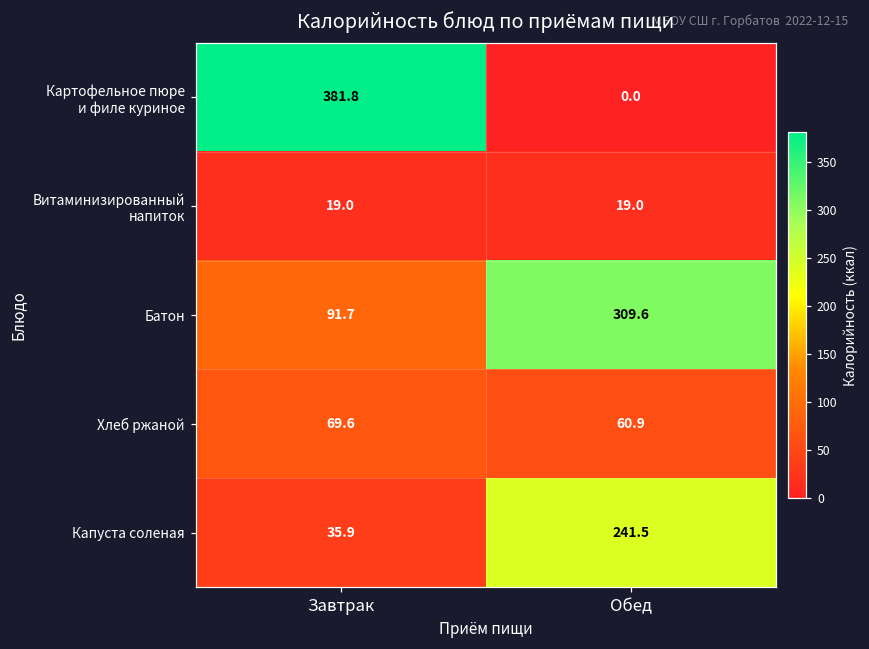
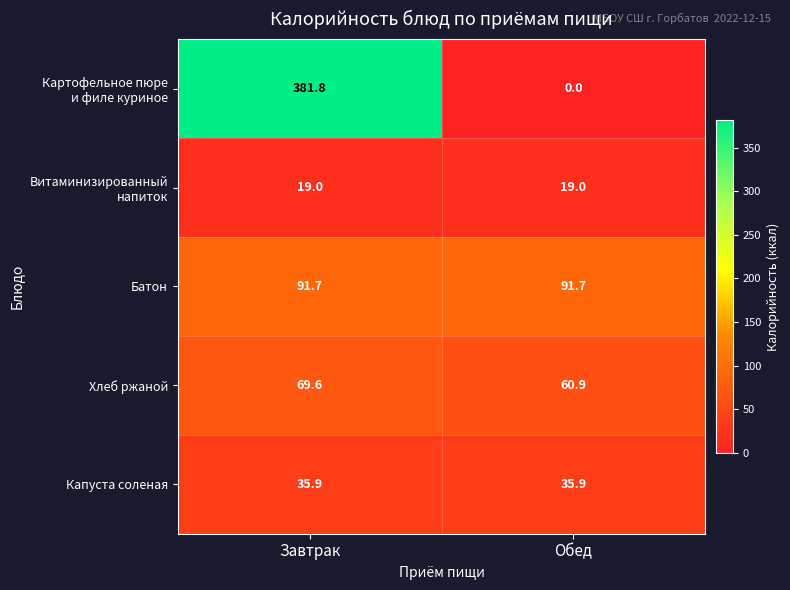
Батон, Обед: 309.6 -> 91.7
Капуста соленая, Обед: 241.5 -> 35.9
